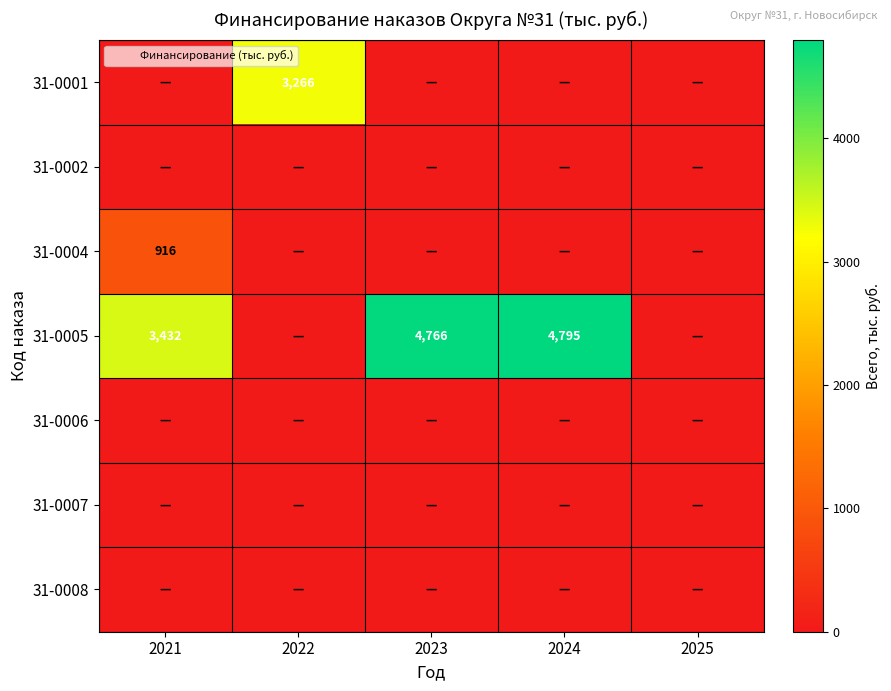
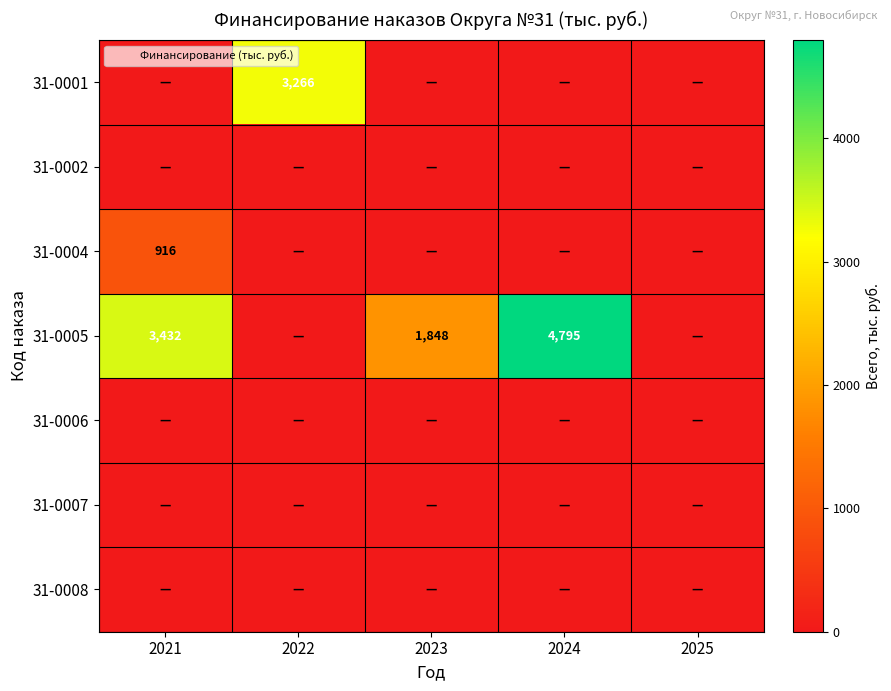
31-0005, 2023: 4,766 -> 1,848
